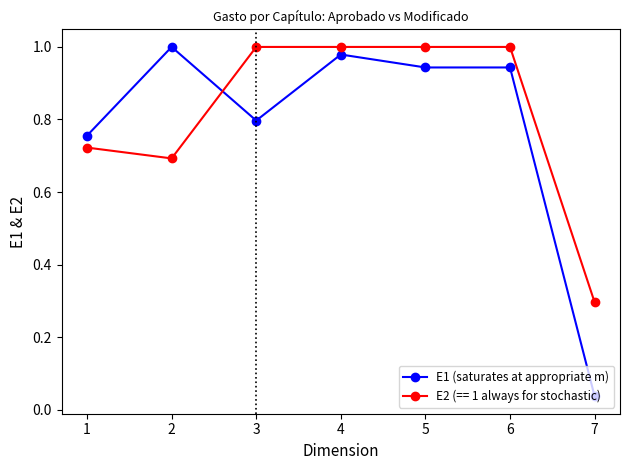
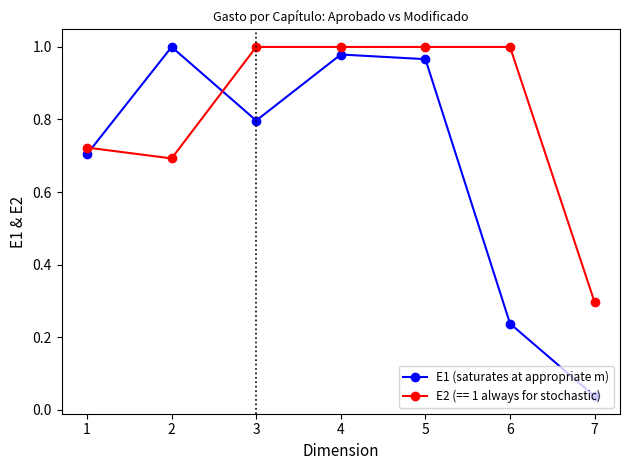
E1 (saturates at appropriate m), 1: 0.76 -> 0.70
E1 (saturates at appropriate m), 5: 0.94 -> 0.97
E1 (saturates at appropriate m), 6: 0.94 -> 0.24
